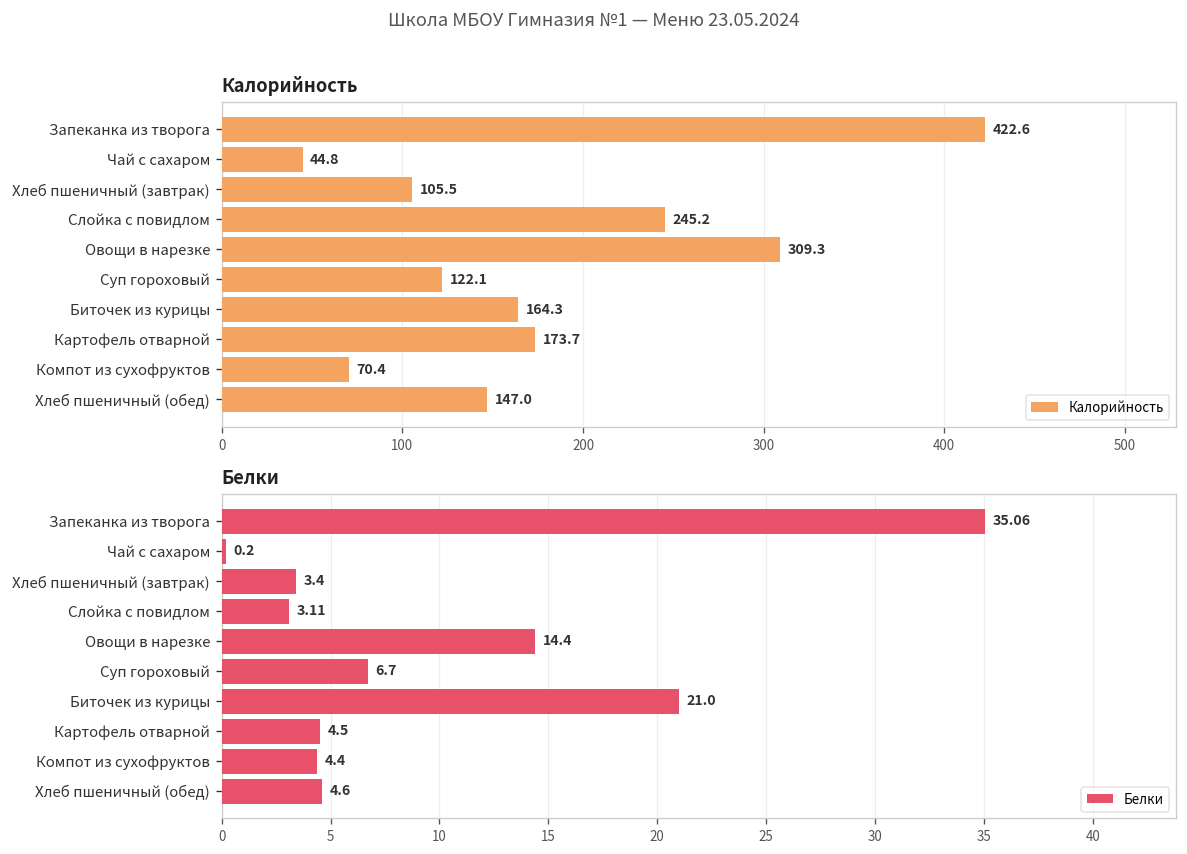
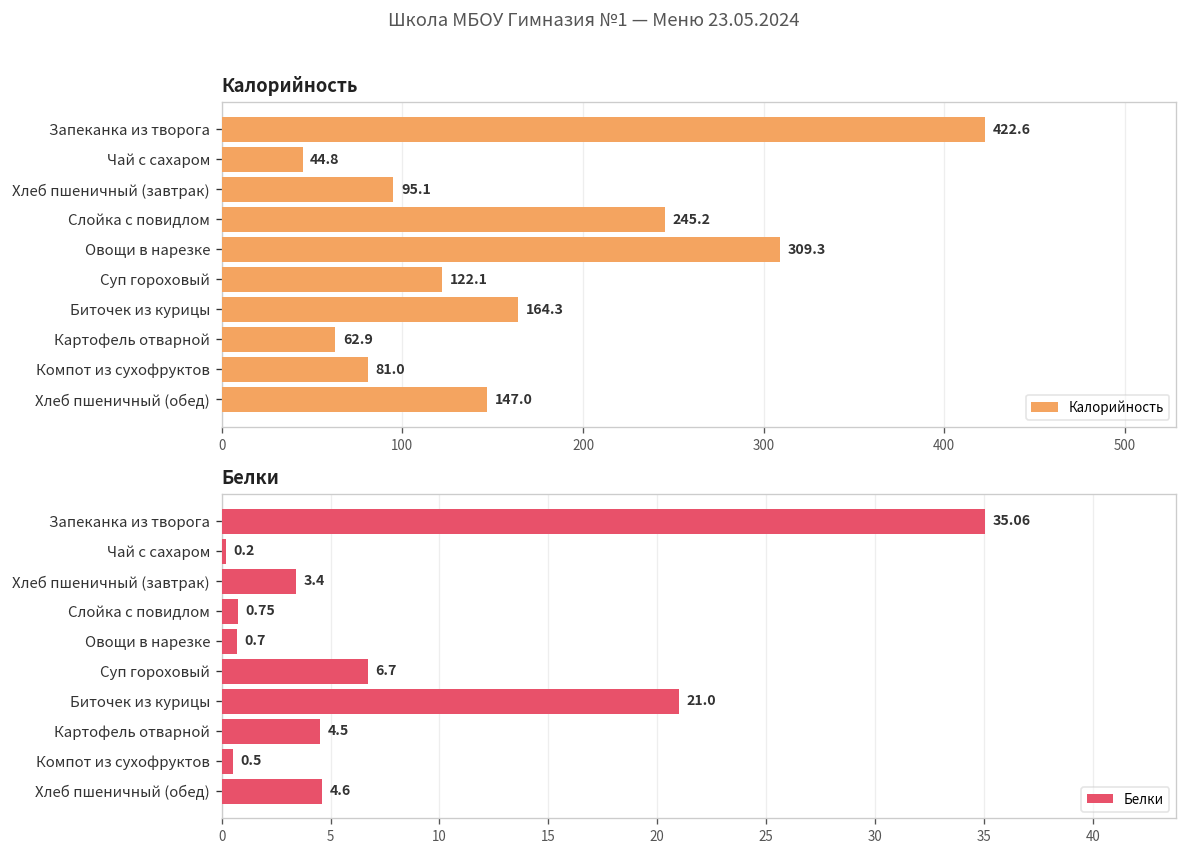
Калорийность, Хлеб пшеничный (завтрак): 105.5 -> 95.1
Калорийность, Картофель отварной: 173.7 -> 62.9
Калорийность, Компот из сухофруктов: 70.4 -> 81.0
Белки, Слойка с повидлом: 3.11 -> 0.75
Белки, Овощи в нарезке: 14.4 -> 0.7
Белки, Компот из сухофруктов: 4.4 -> 0.5
